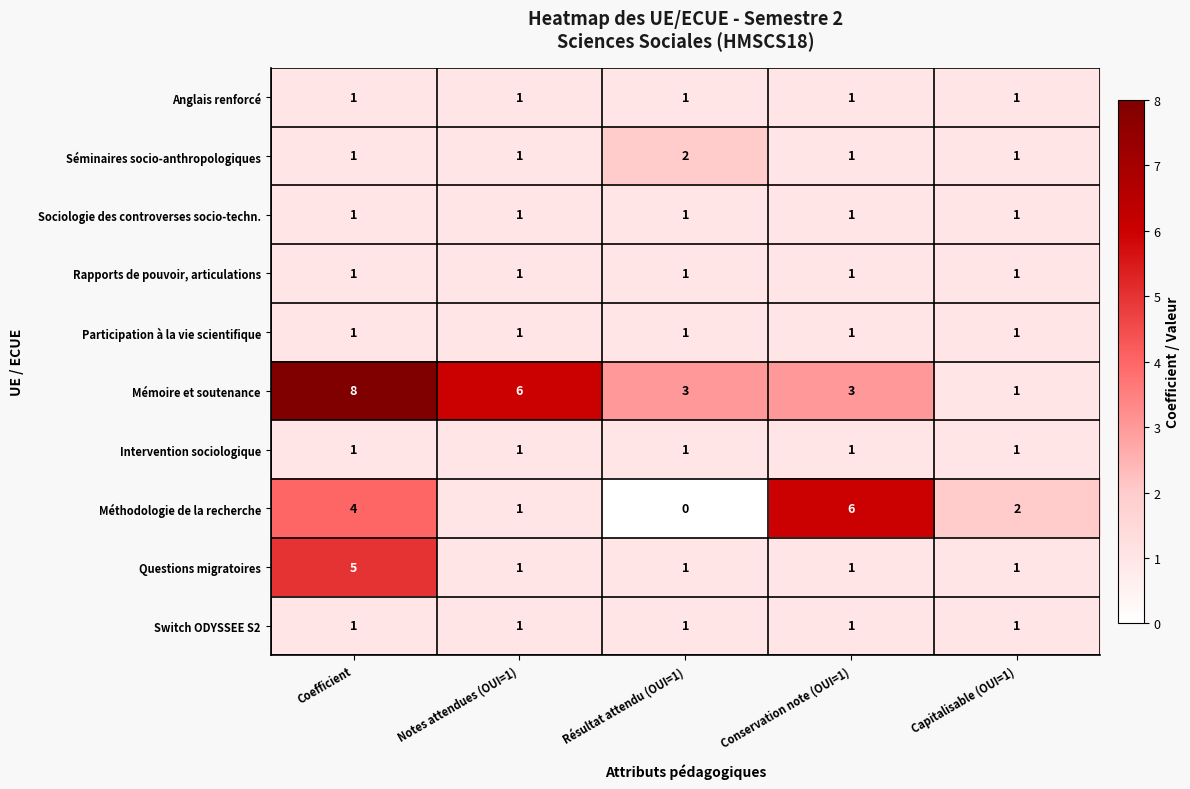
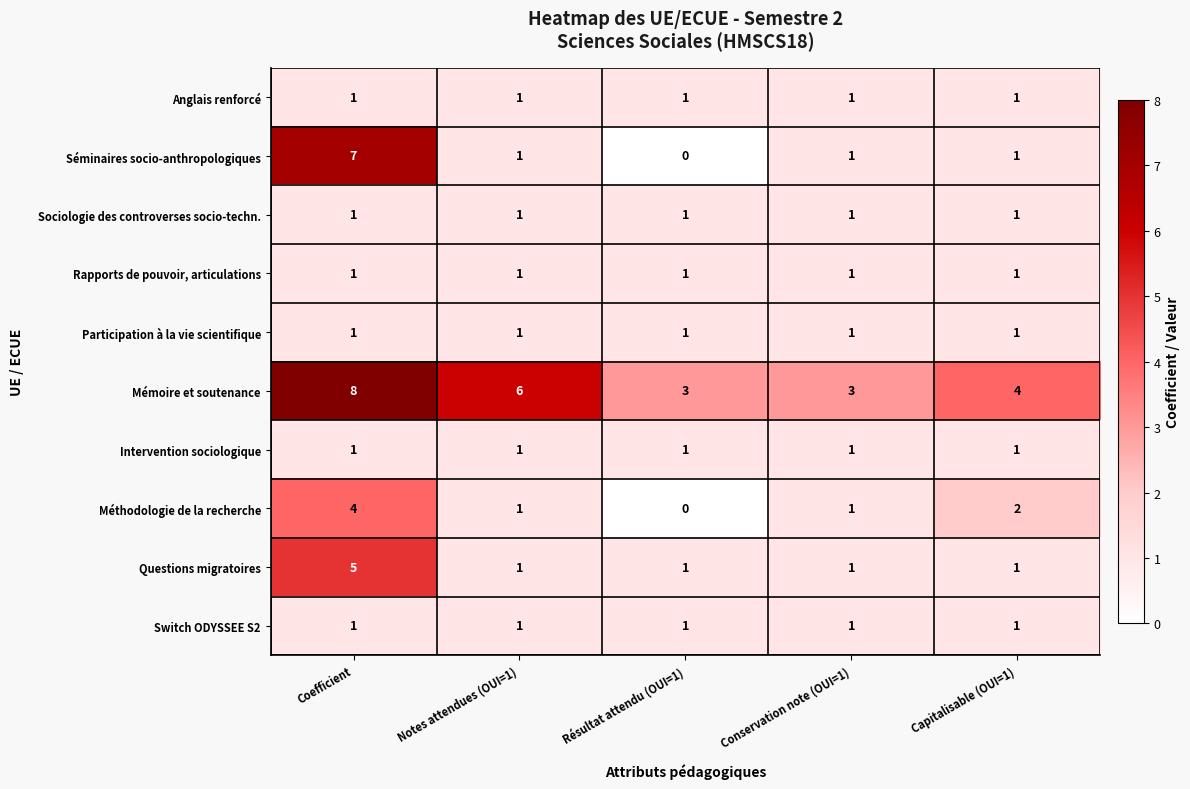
Séminaires socio-anthropologiques, Coefficient: 1 -> 7
Séminaires socio-anthropologiques, Résultat attendu (OUI=1): 2 -> 0
Mémoire et soutenance, Capitalisable (OUI=1): 1 -> 4
Méthodologie de la recherche, Conservation note (OUI=1): 6 -> 1
